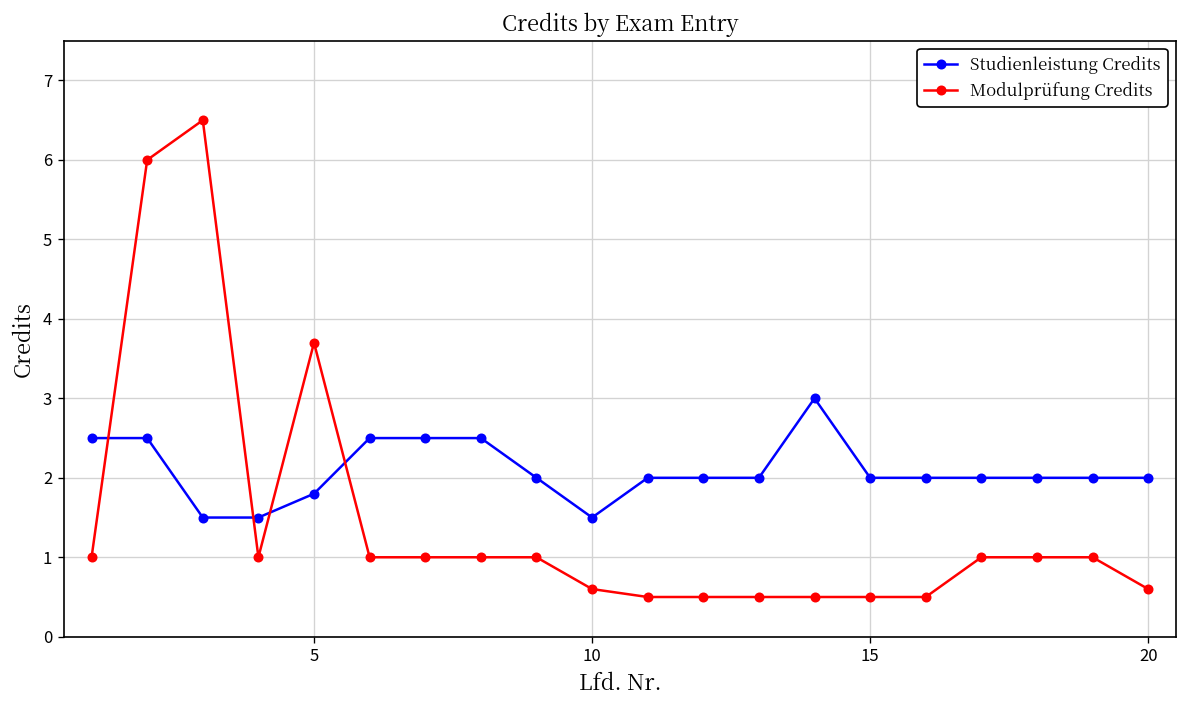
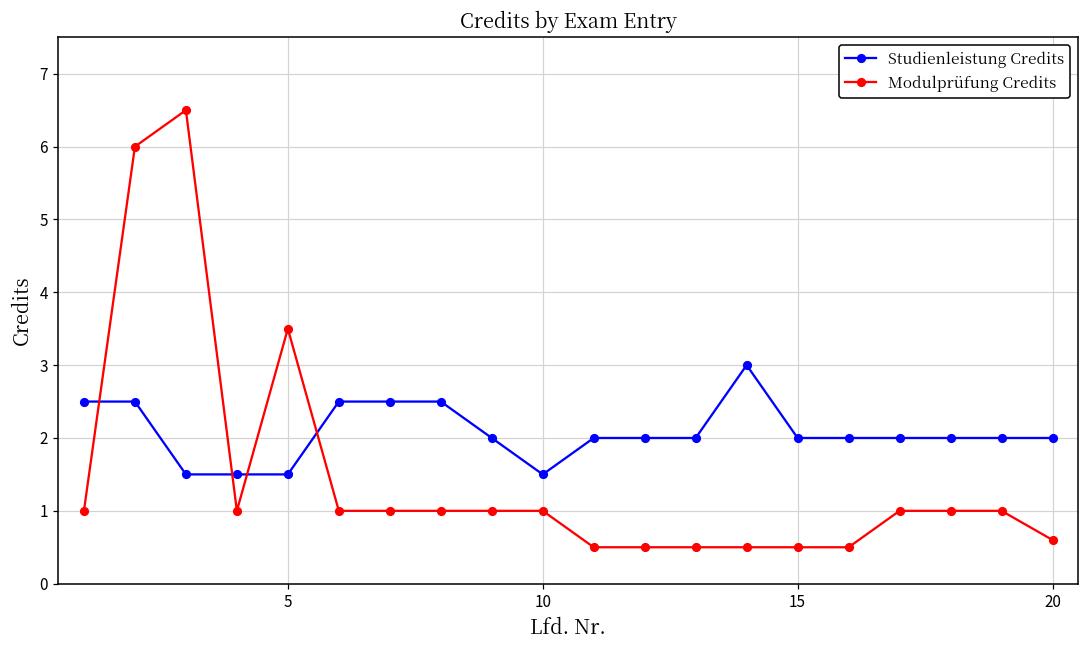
Studienleistung Credits, 5: 1.8 -> 1.5
Modulprüfung Credits, 5: 3.7 -> 3.5
Modulprüfung Credits, 10: 0.6 -> 1.0
